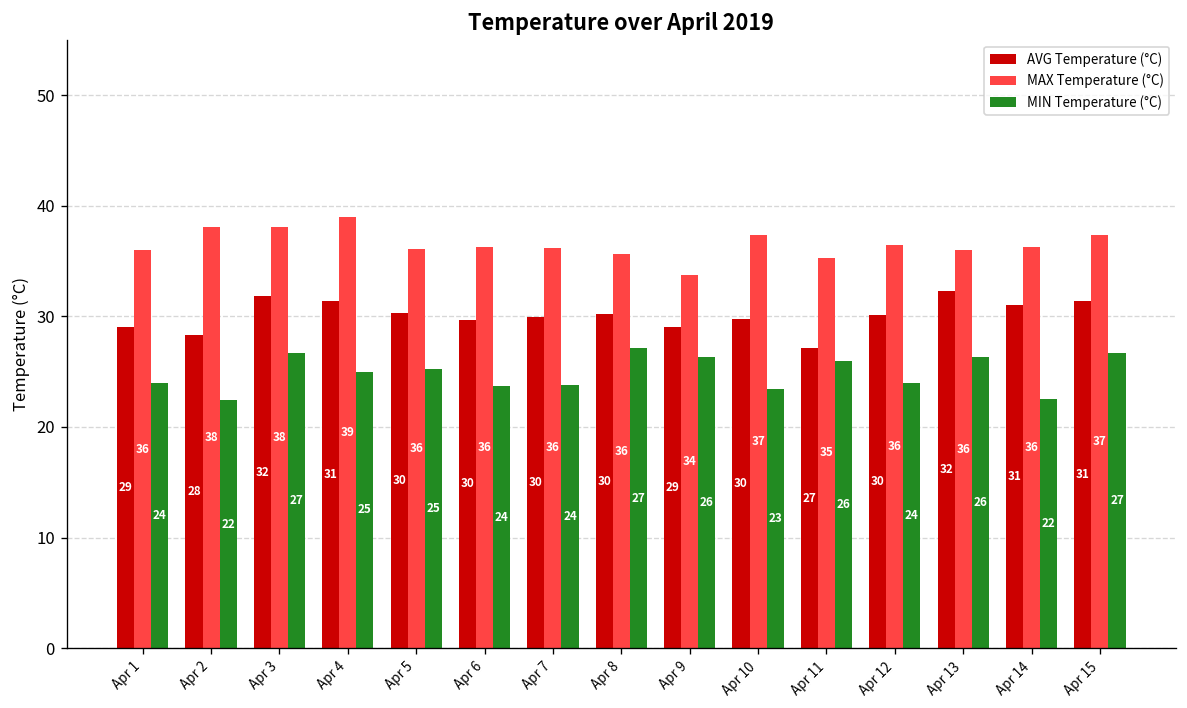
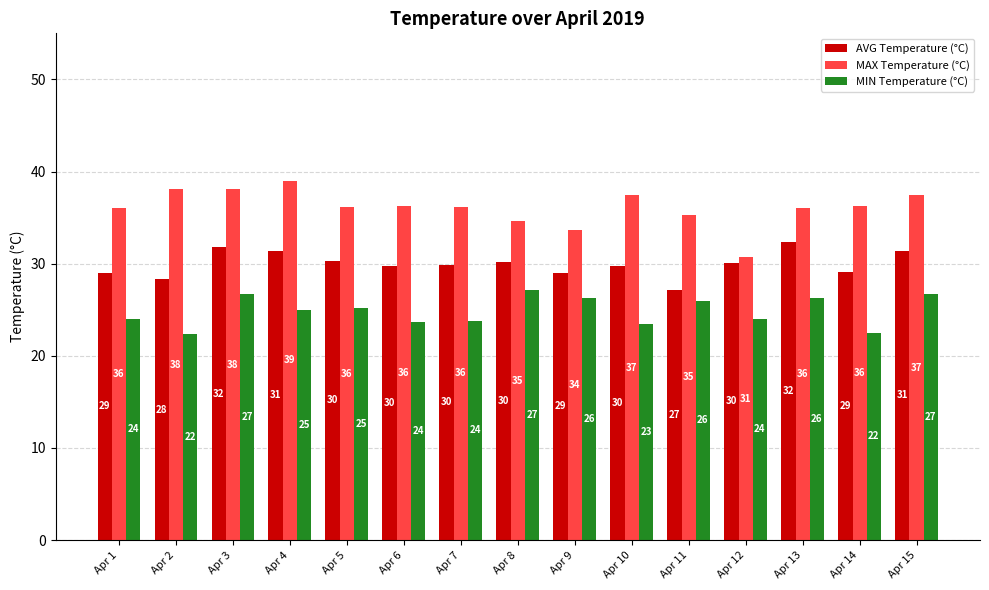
MAX Temperature (°C), Apr 8: 36 -> 35
MAX Temperature (°C), Apr 12: 36 -> 31
AVG Temperature (°C), Apr 14: 31 -> 29
